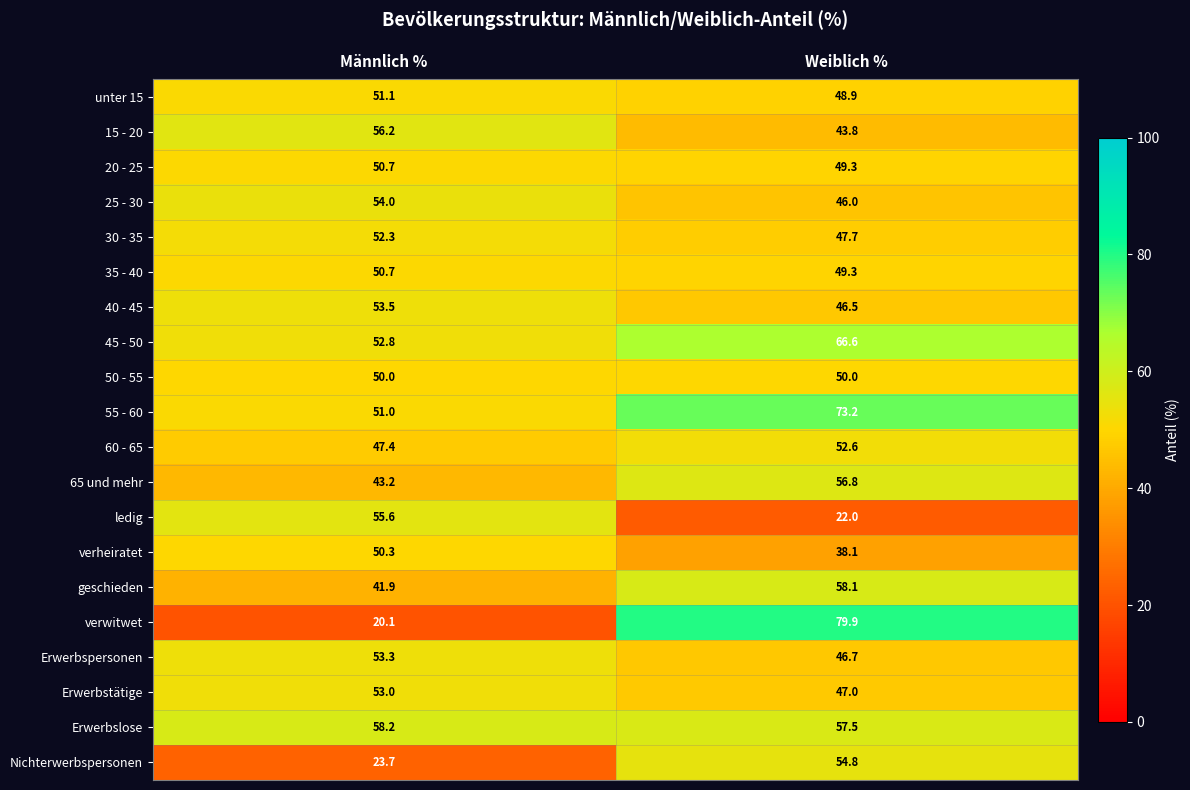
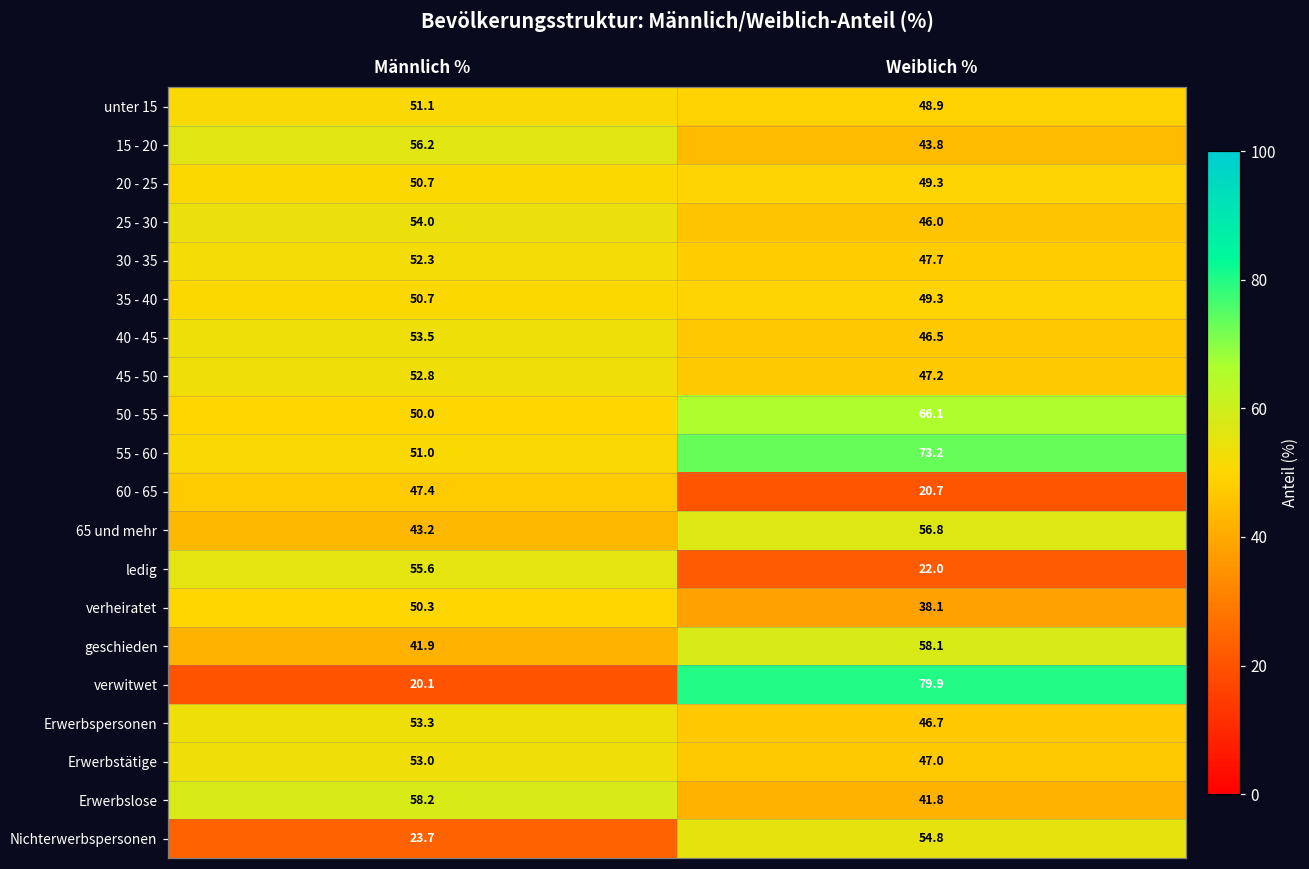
45 - 50, Weiblich %: 66.6 -> 47.2
50 - 55, Weiblich %: 50.0 -> 66.1
60 - 65, Weiblich %: 52.6 -> 20.7
Erwerbslose, Weiblich %: 57.5 -> 41.8
